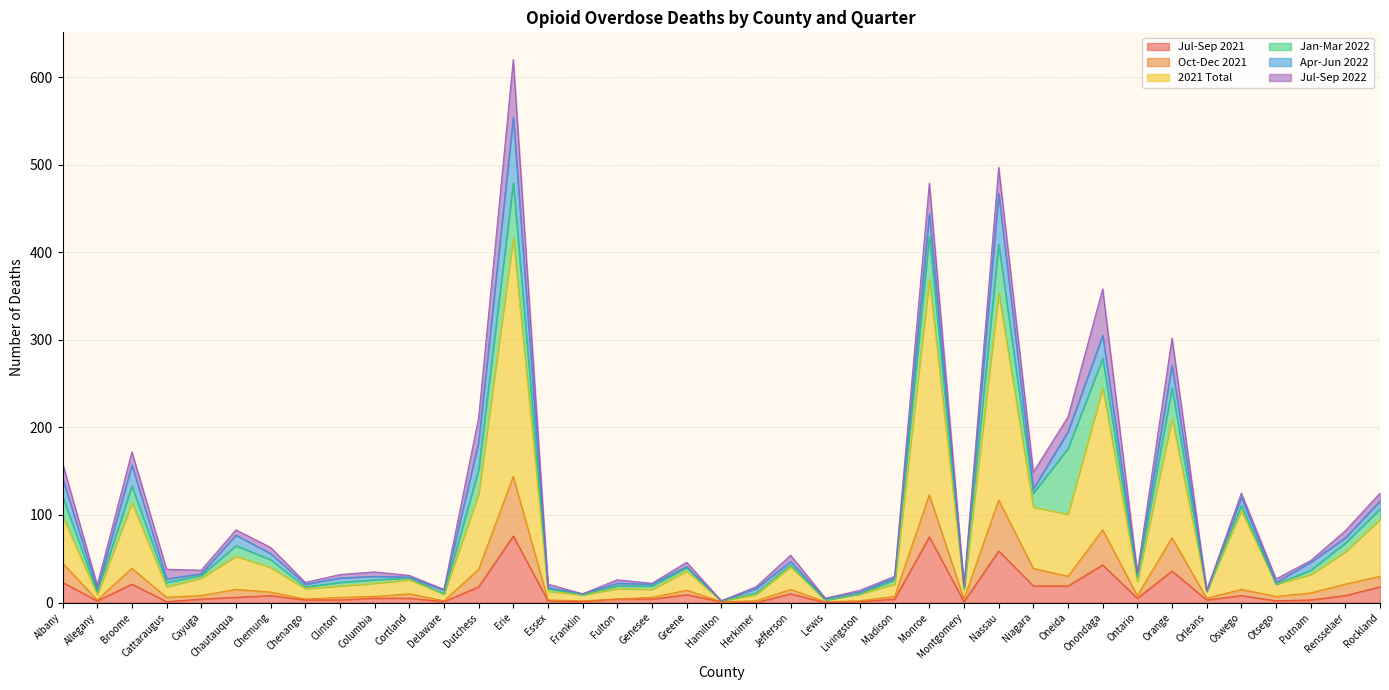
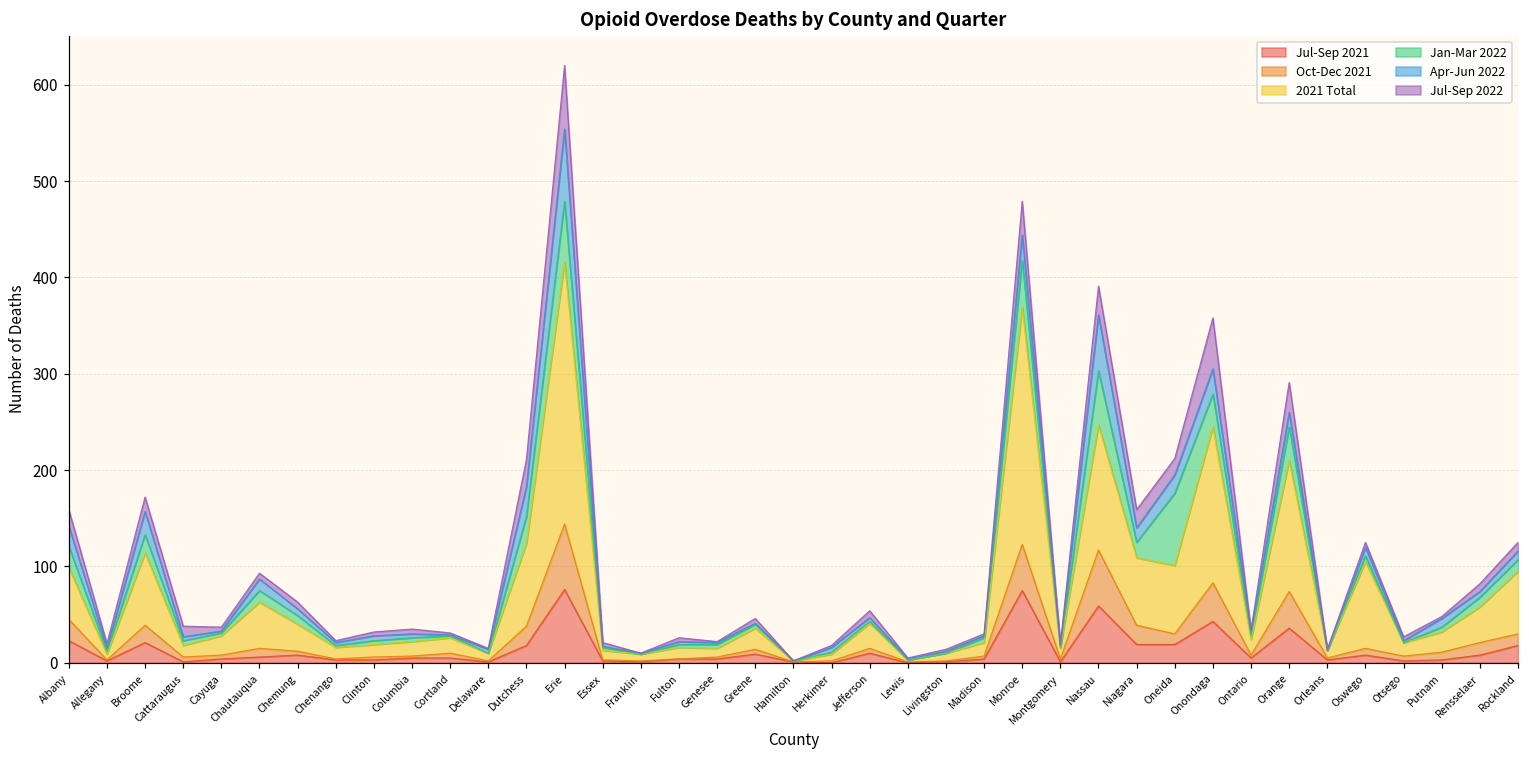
2021 Total, Chautauqua: 40 -> 50
2021 Total, Nassau: 240 -> 130
Apr-Jun 2022, Niagara: 10 -> 20
Apr-Jun 2022, Orange: 30 -> 20
